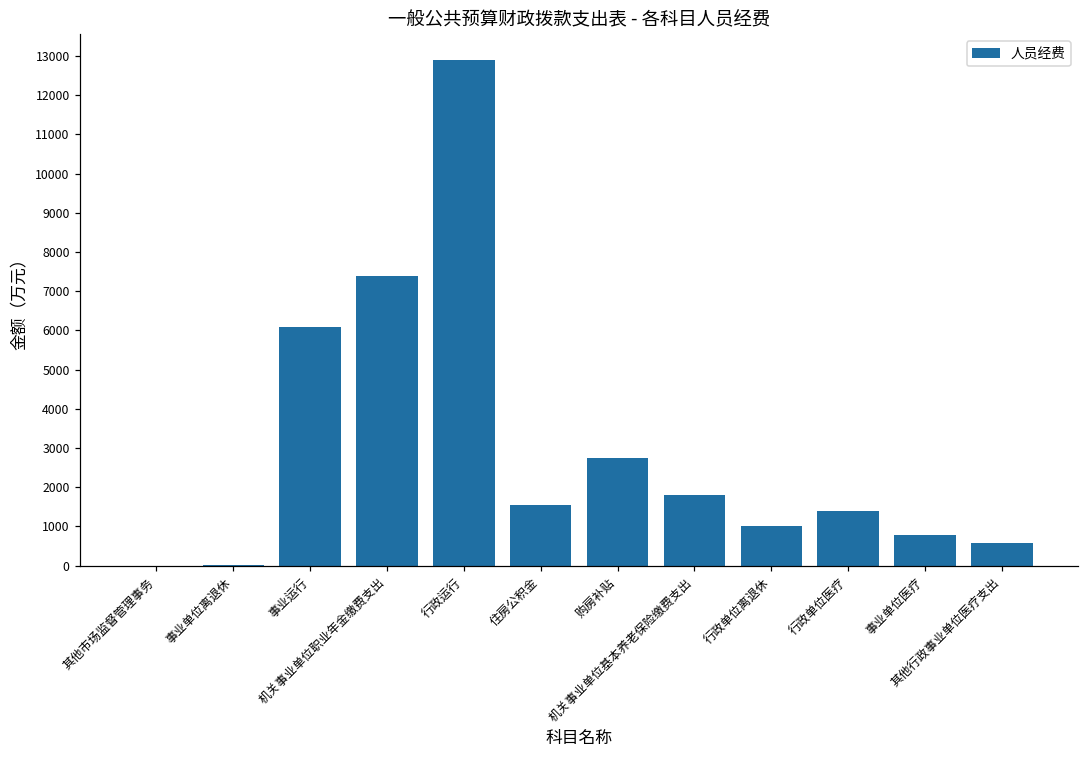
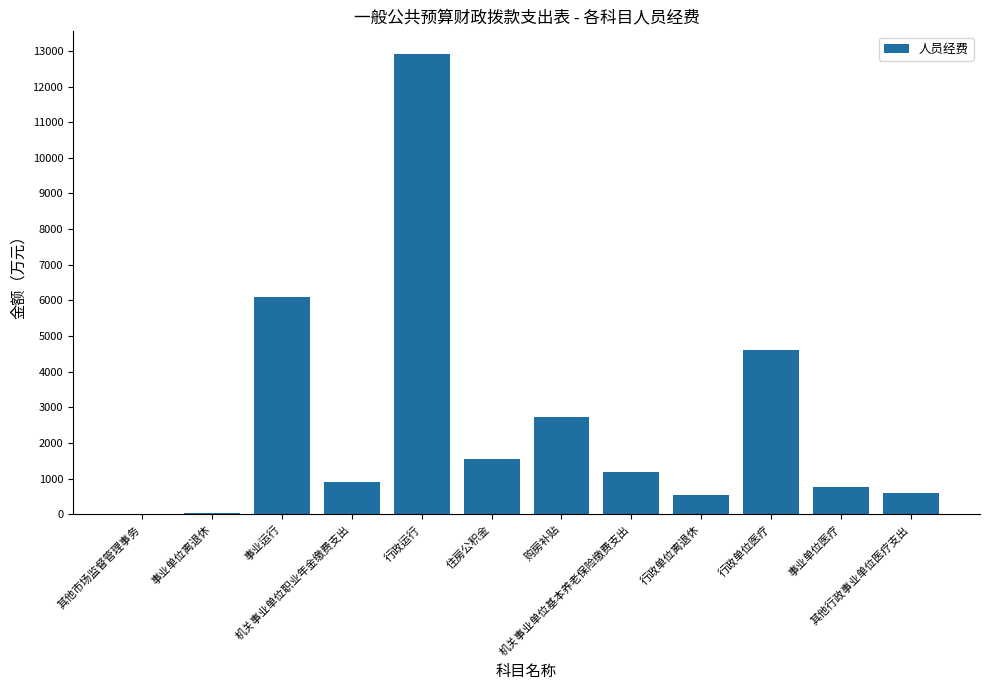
机关事业单位职业年金缴费支出: 7400 -> 900
机关事业单位基本养老保险缴费支出: 1800 -> 1200
行政单位离退休: 1000 -> 500
行政单位医疗: 1400 -> 4600
